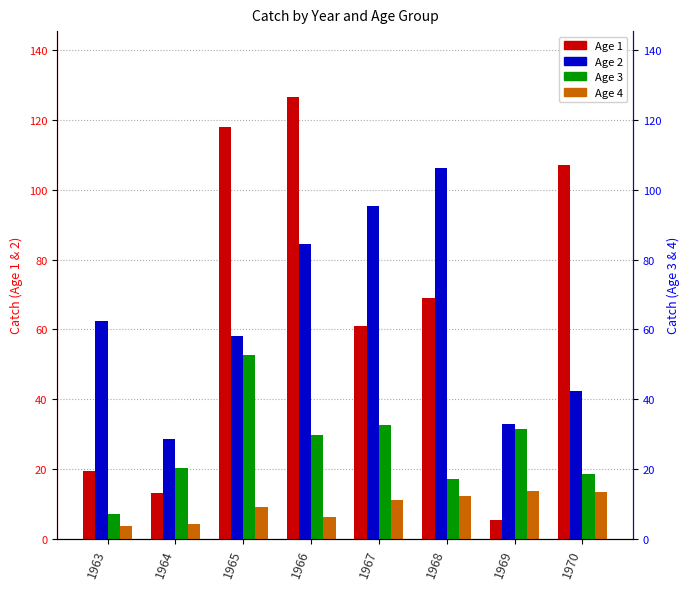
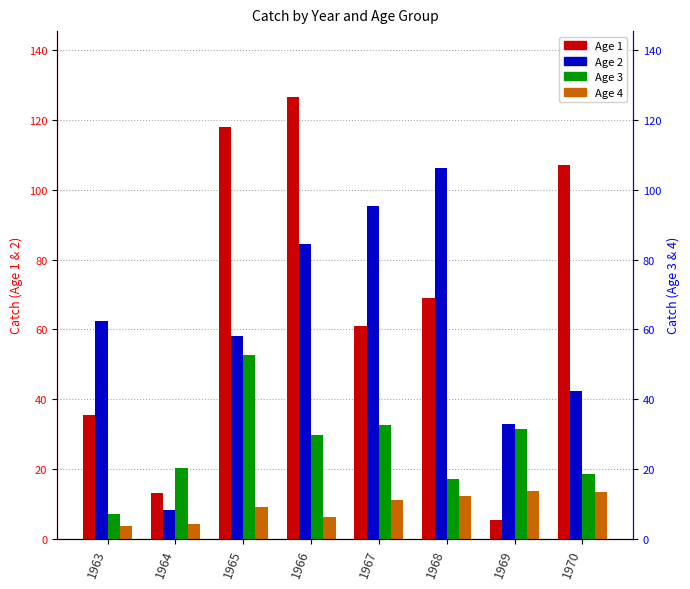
Age 1, 1963: 19 -> 35
Age 2, 1964: 29 -> 8
